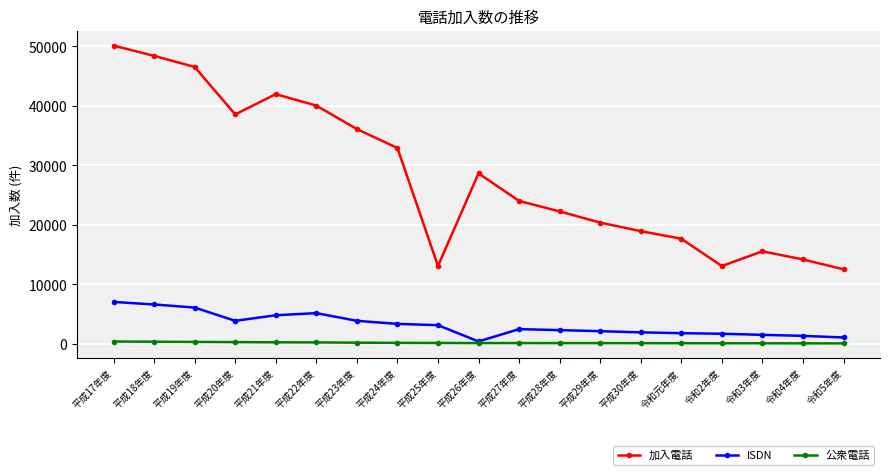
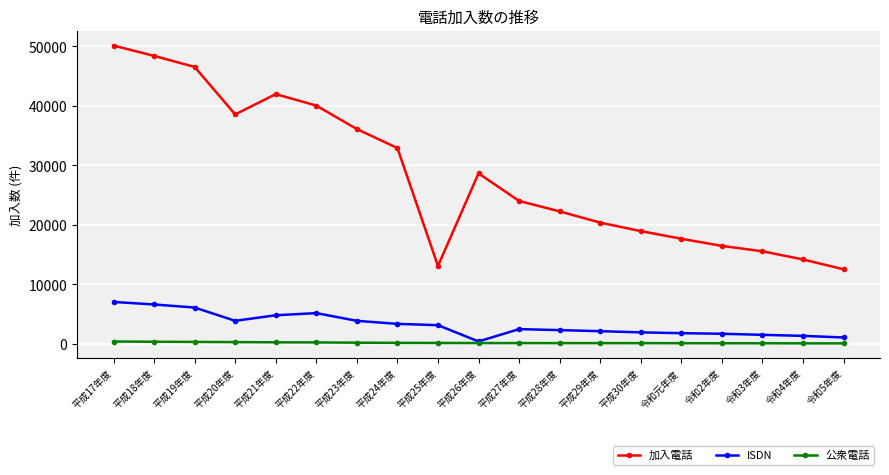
加入電話, 令和2年度: 13000 -> 16000
